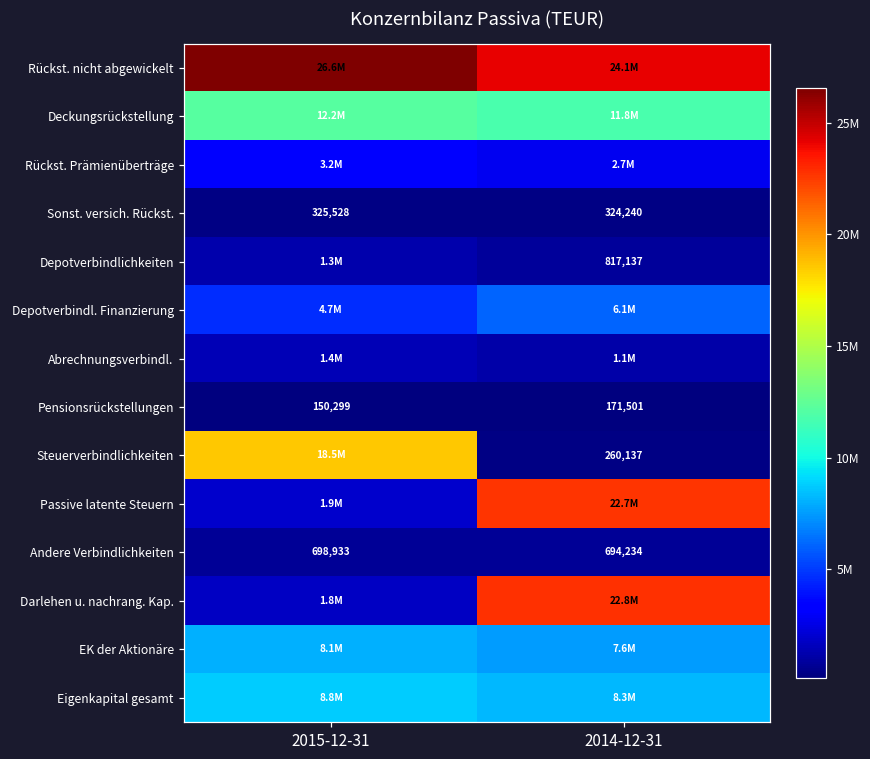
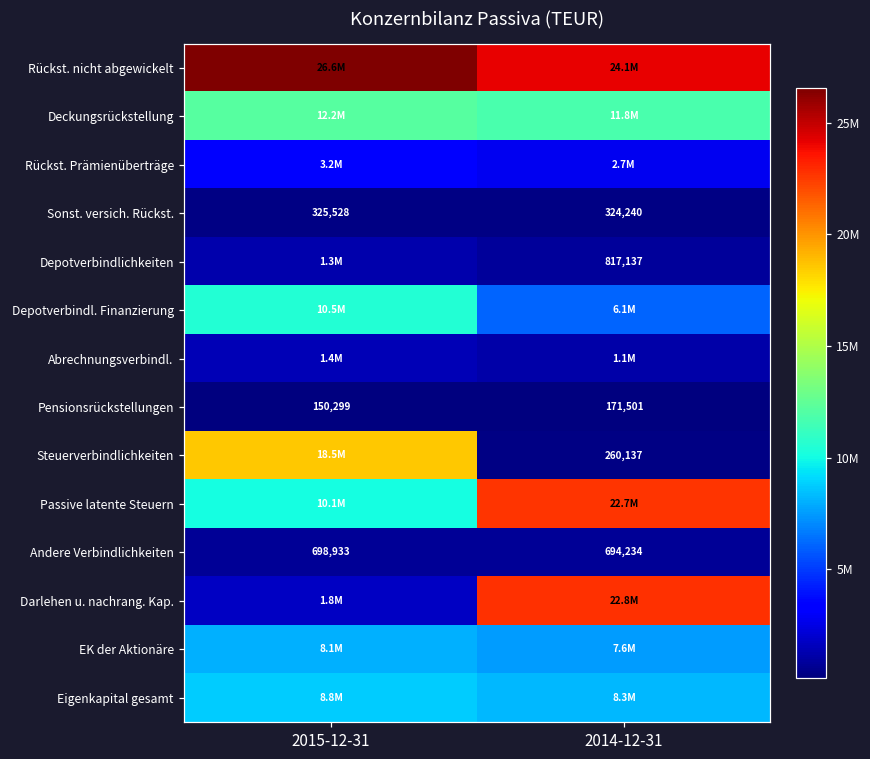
Depotverbindl. Finanzierung, 2015-12-31: 4.7M -> 10.5M
Passive latente Steuern, 2015-12-31: 1.9M -> 10.1M
